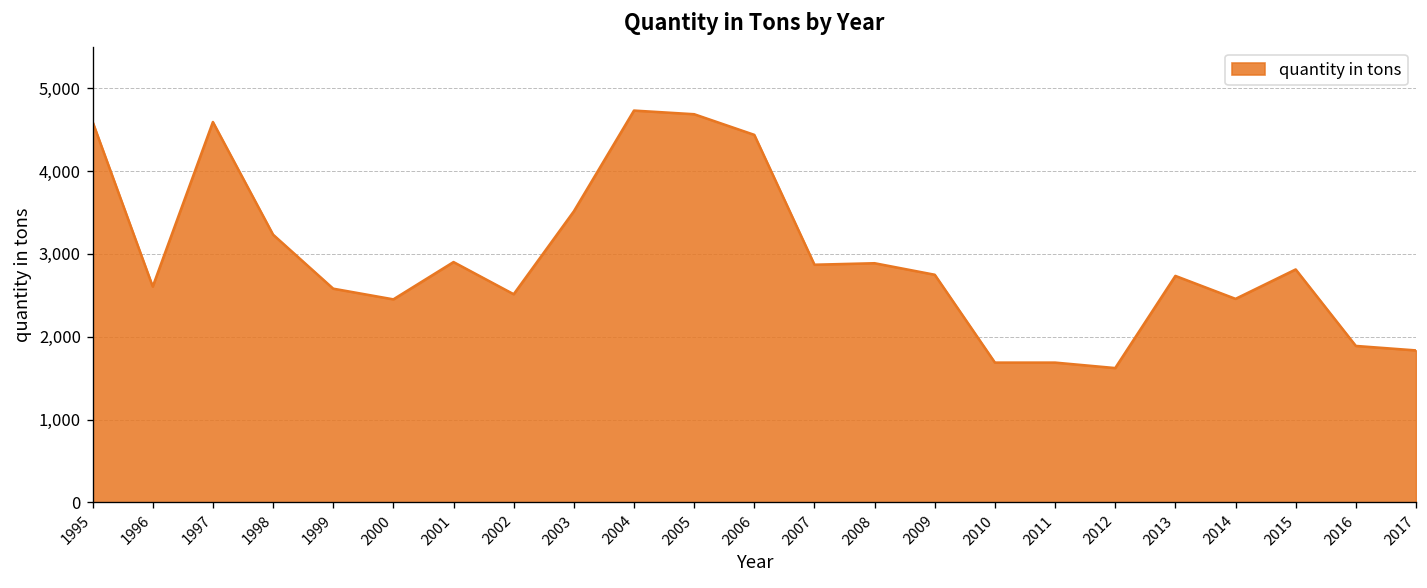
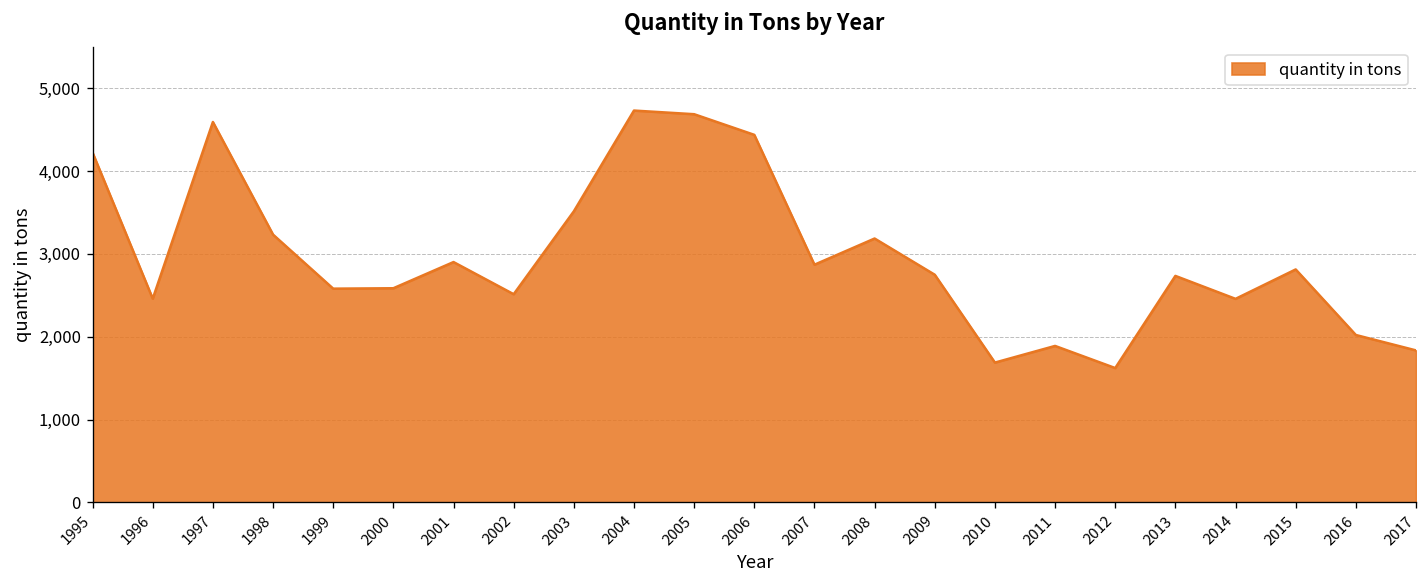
1995: 4,600 -> 4,200
1996: 2,600 -> 2,500
2000: 2,500 -> 2,600
2008: 2,900 -> 3,200
2011: 1,700 -> 1,900
2016: 1,900 -> 2,000
